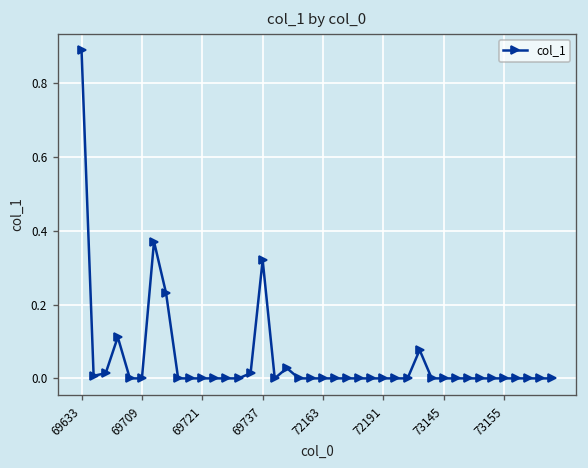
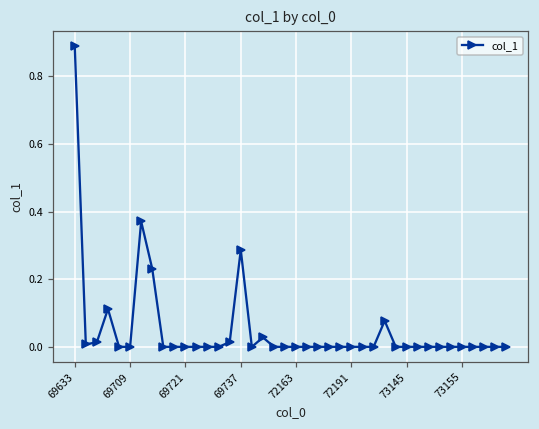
69737: 0.32 -> 0.29
